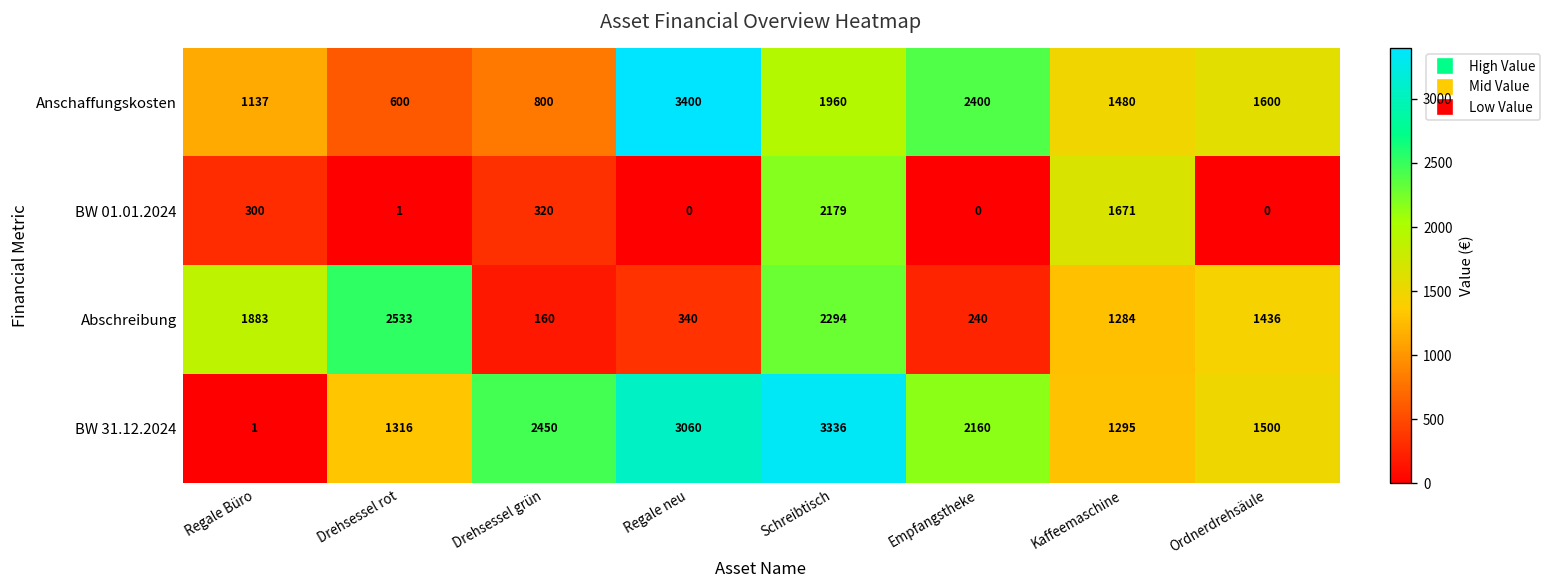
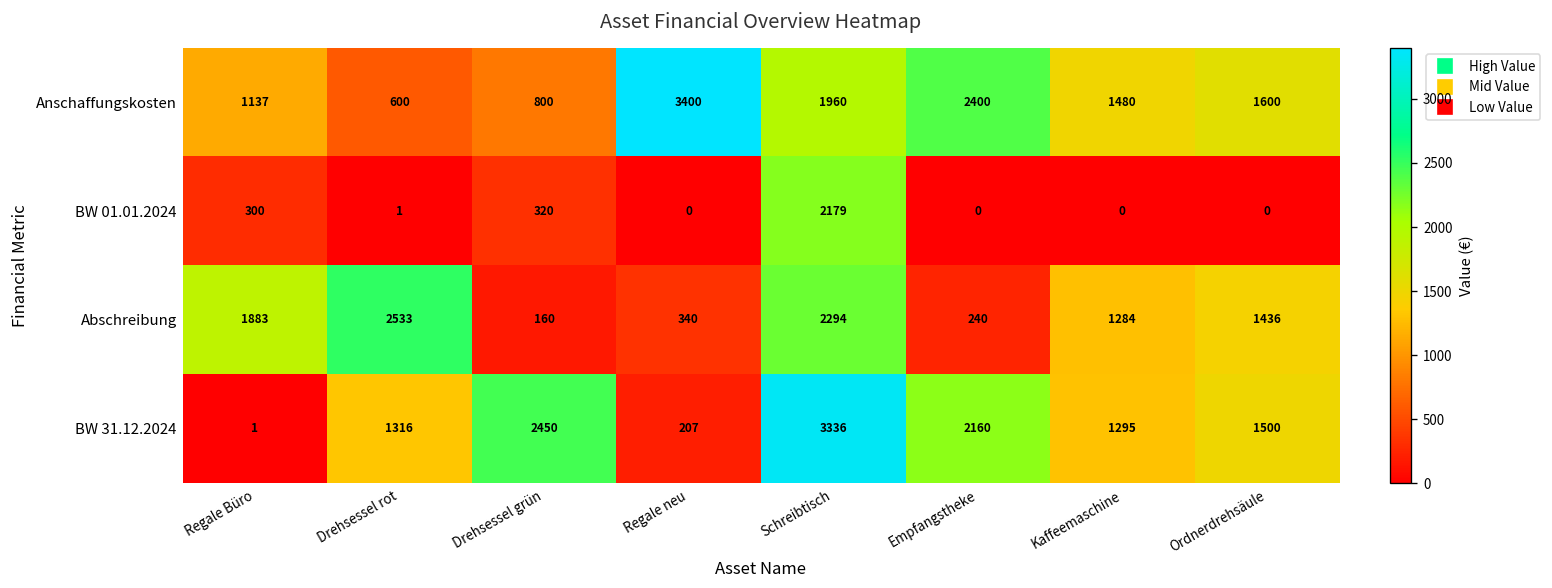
BW 01.01.2024, Kaffeemaschine: 1671 -> 0
BW 31.12.2024, Regale neu: 3060 -> 207
